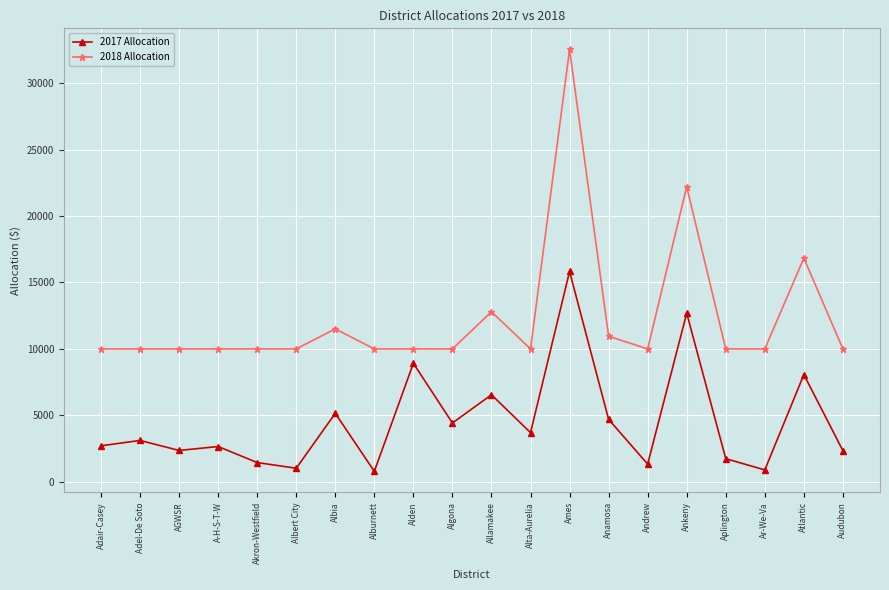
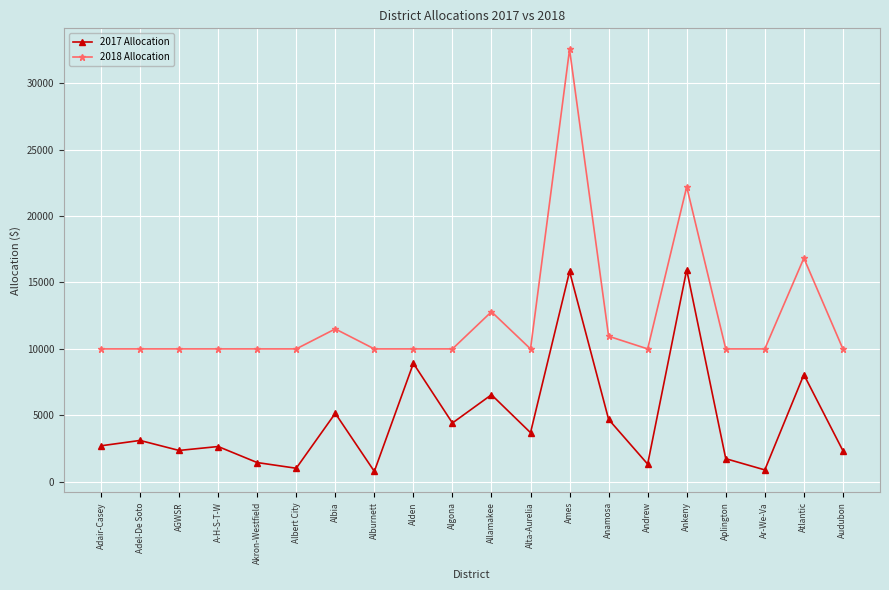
2017 Allocation, Ankeny: 12700 -> 16000
